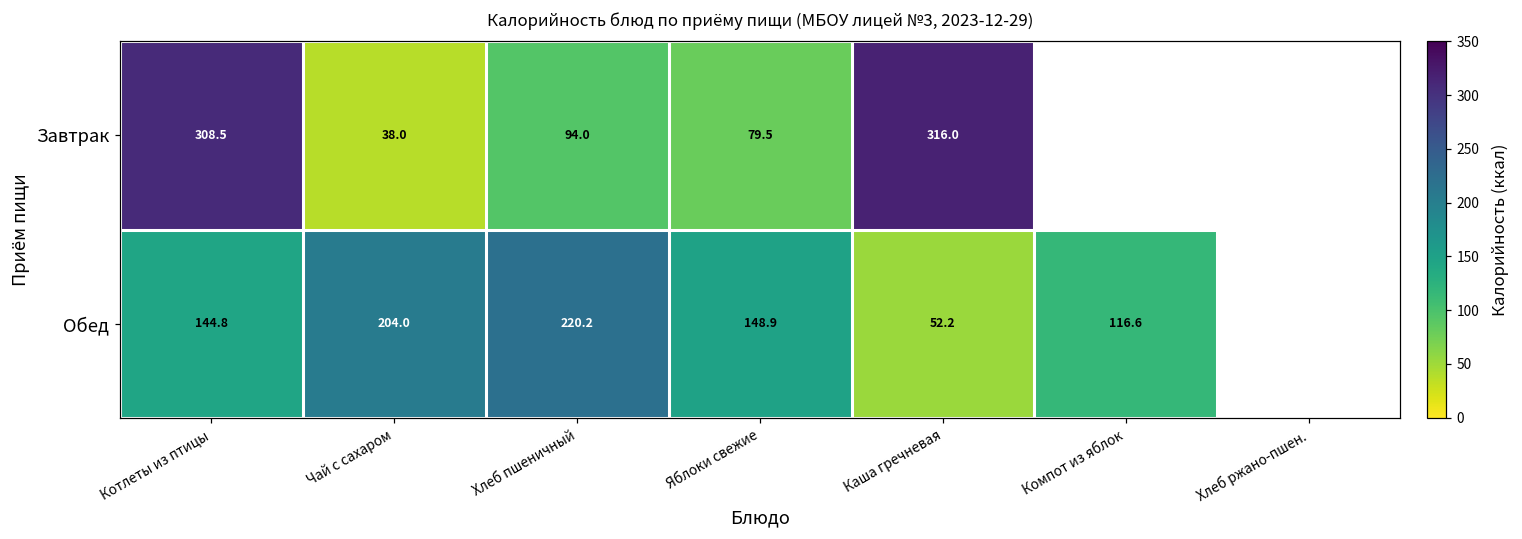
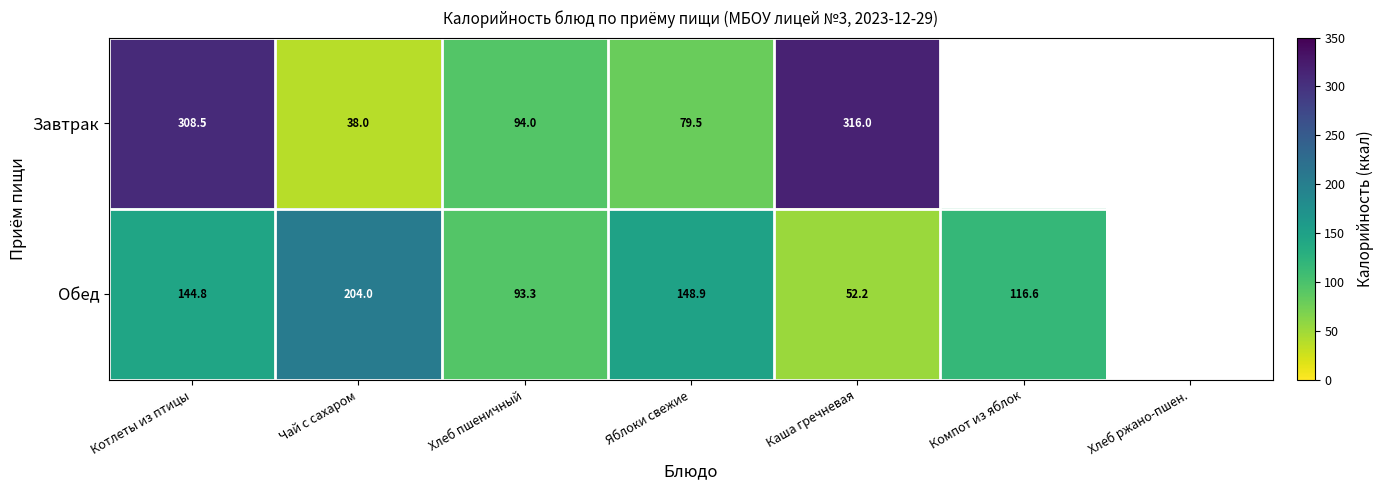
Обед, Хлеб пшеничный: 220.2 -> 93.3
